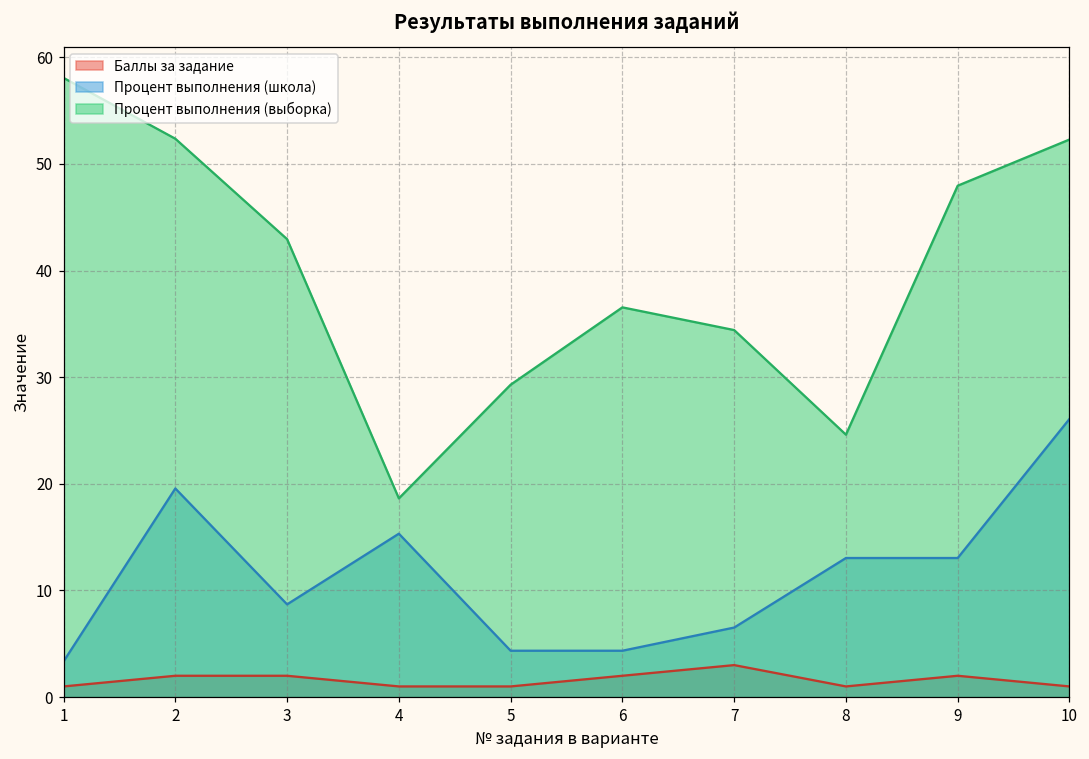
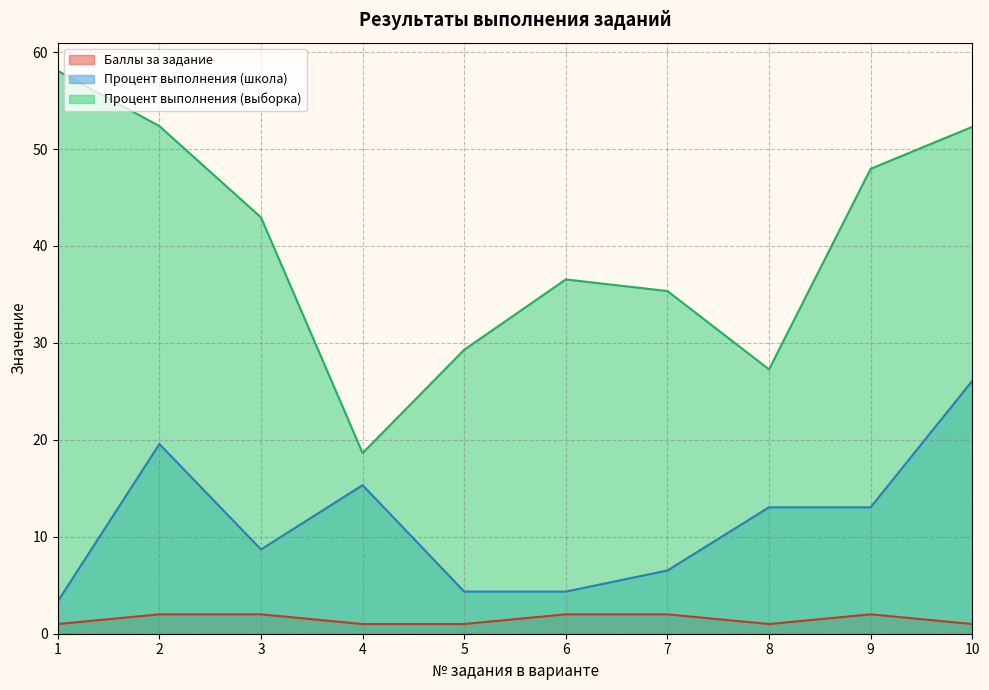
Баллы за задание, 7: 3 -> 2
Процент выполнения (выборка), 7: 34 -> 35
Процент выполнения (выборка), 8: 25 -> 27
